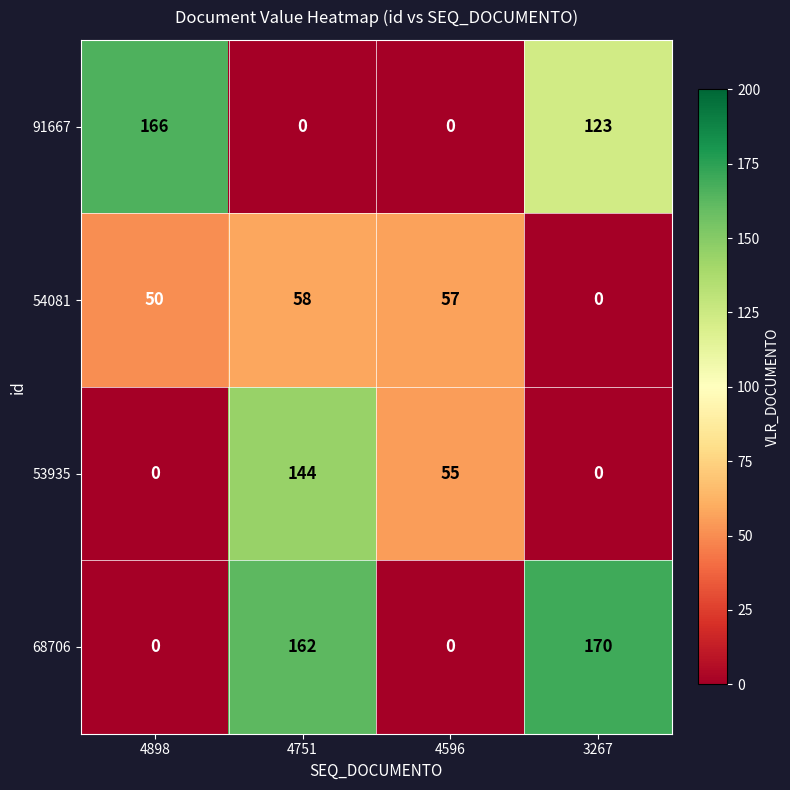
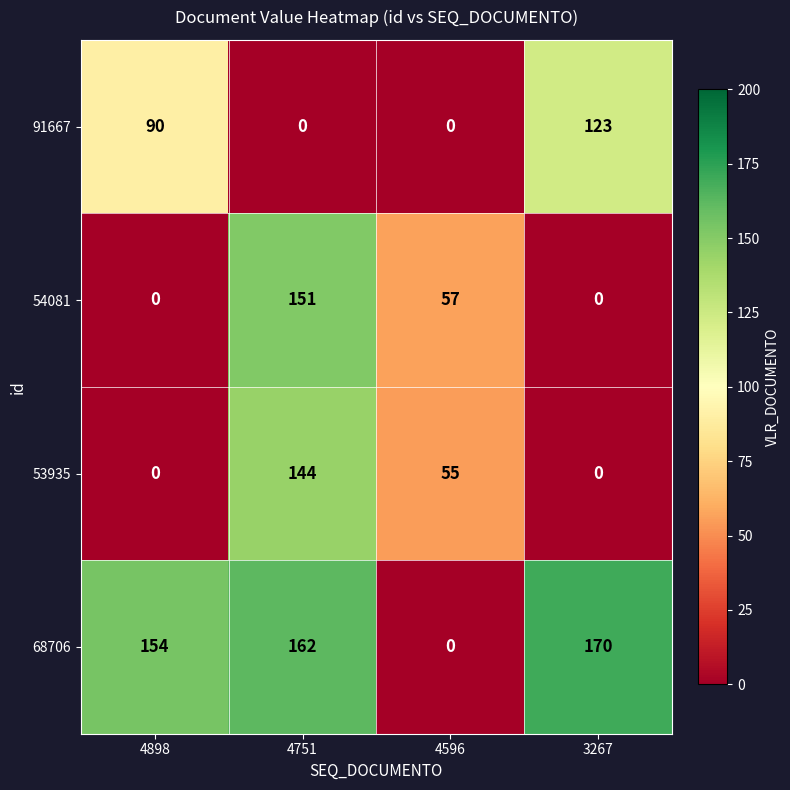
91667, 4898: 166 -> 90
54081, 4898: 50 -> 0
54081, 4751: 58 -> 151
68706, 4898: 0 -> 154
